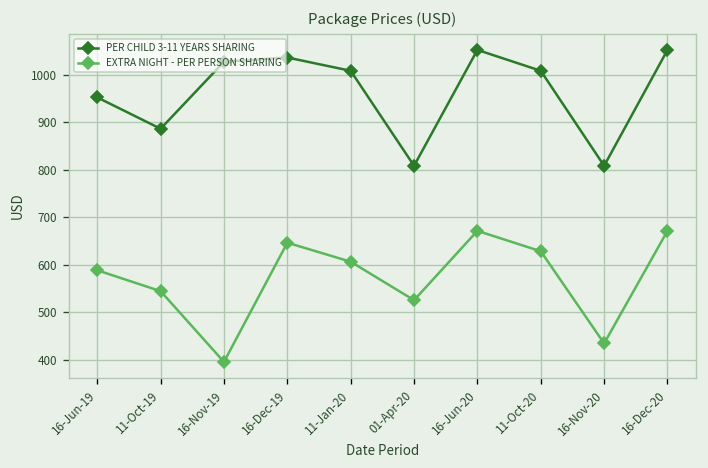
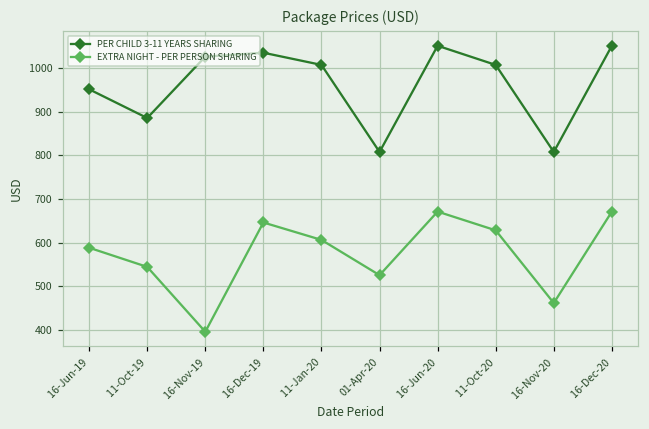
EXTRA NIGHT - PER PERSON SHARING, 16-Nov-20: 430 -> 460
